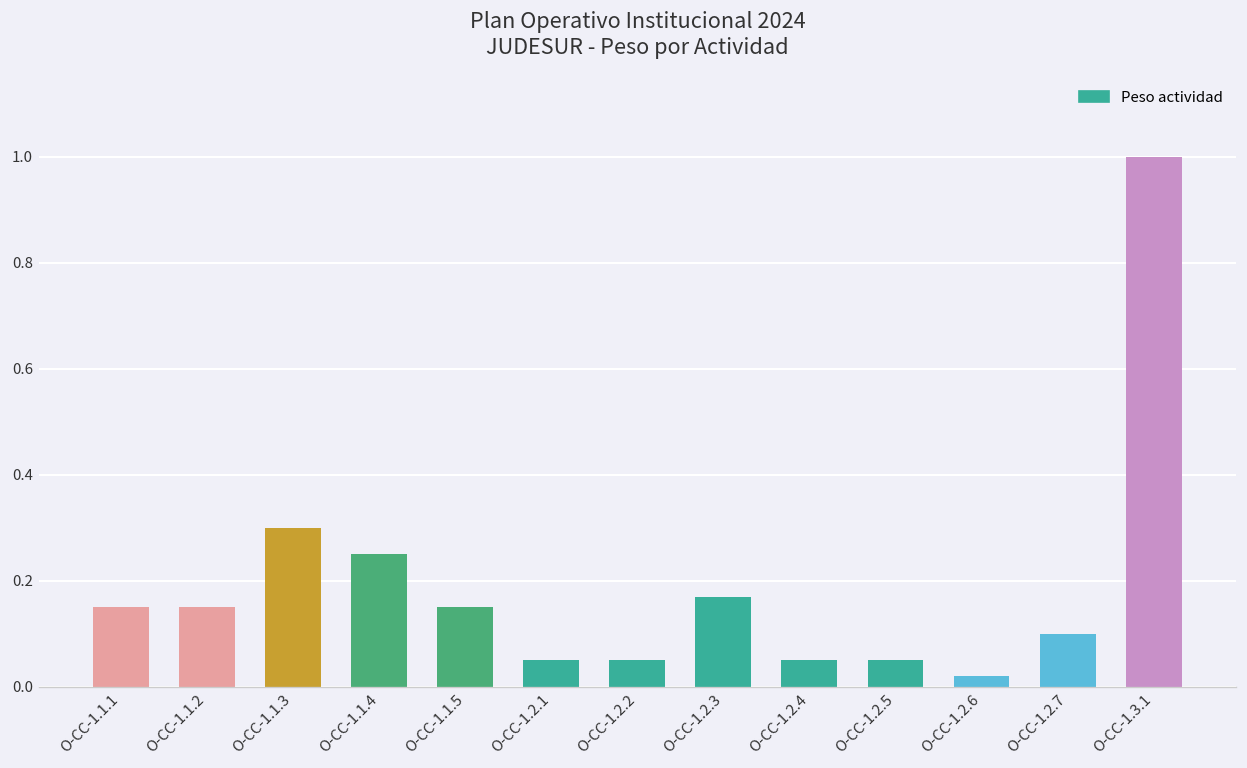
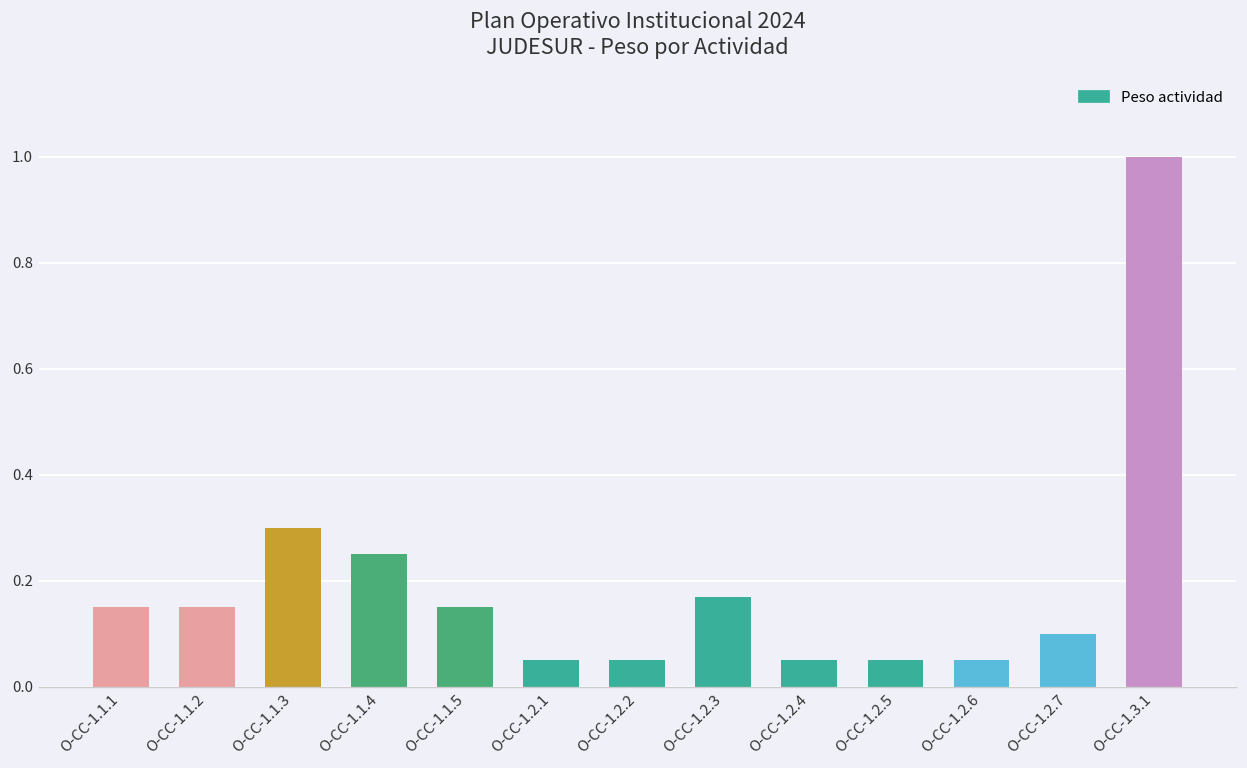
O-CC-1.2.6: 0.02 -> 0.05
